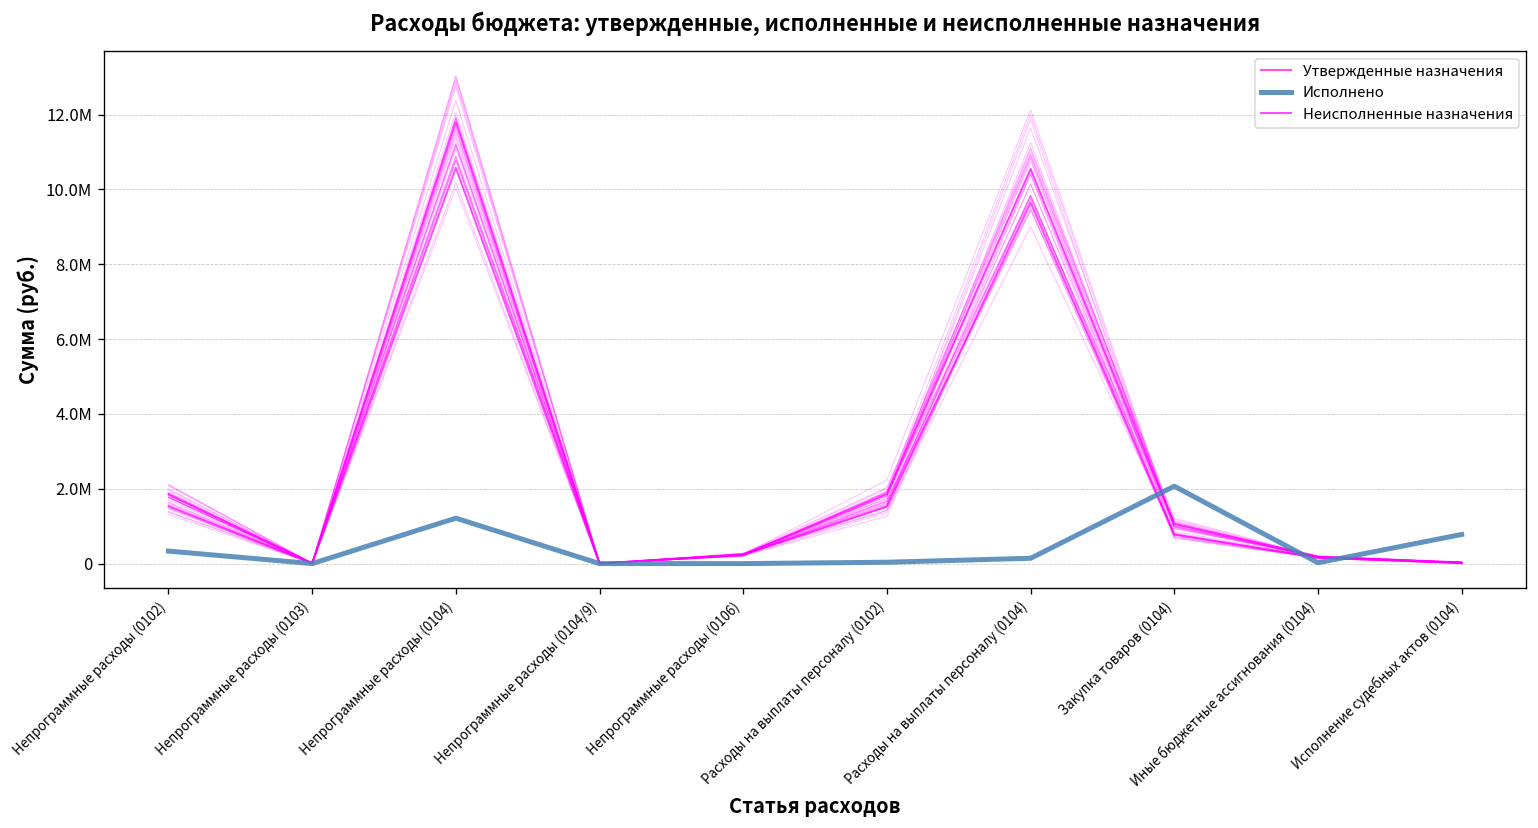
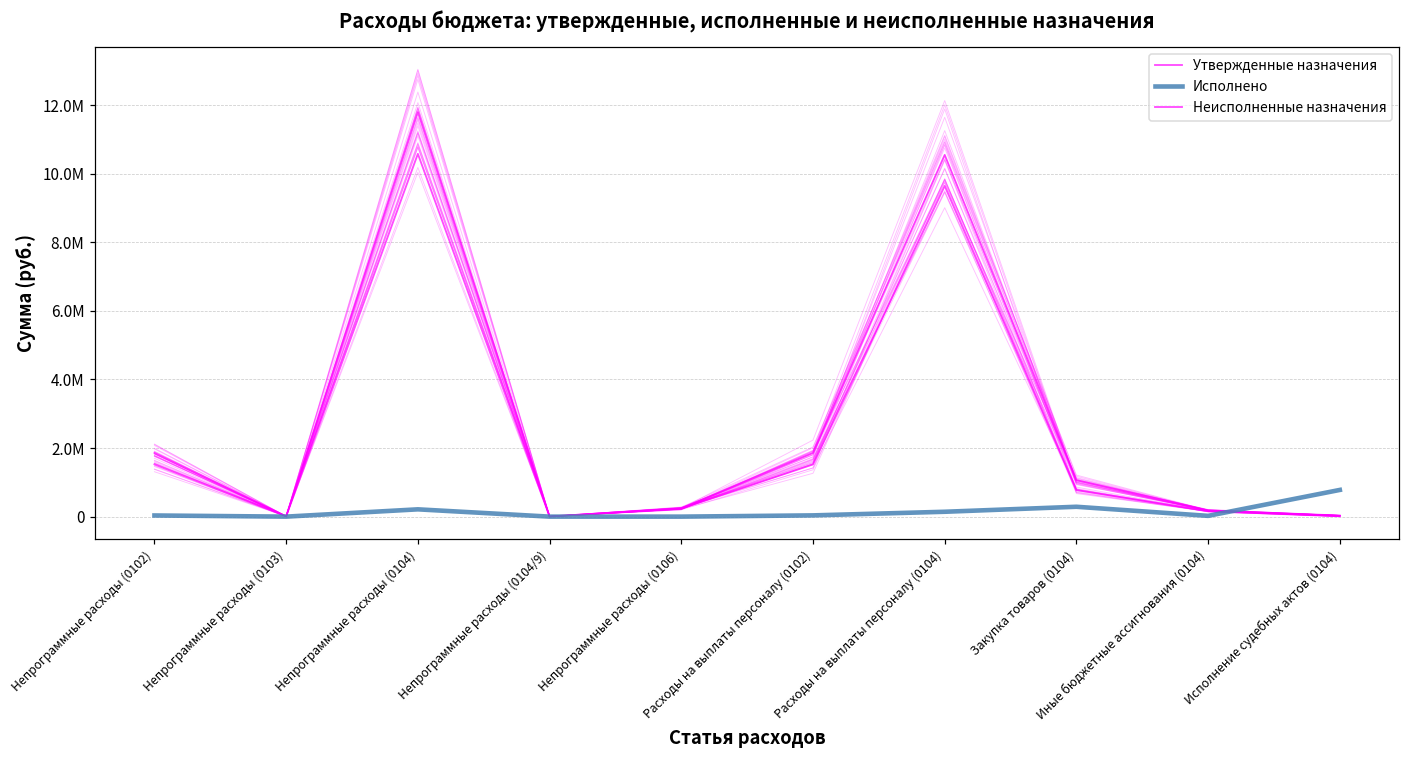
Исполнено, Непрограммные расходы (0102): 300000 -> 0
Исполнено, Непрограммные расходы (0104): 1200000 -> 200000
Исполнено, Закупка товаров (0104): 2100000 -> 300000
